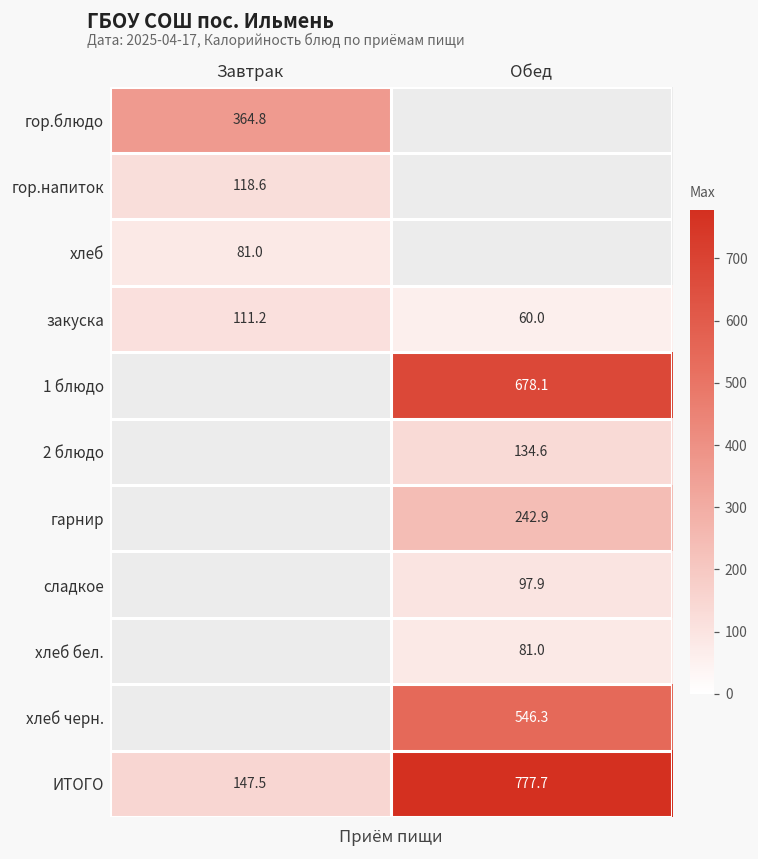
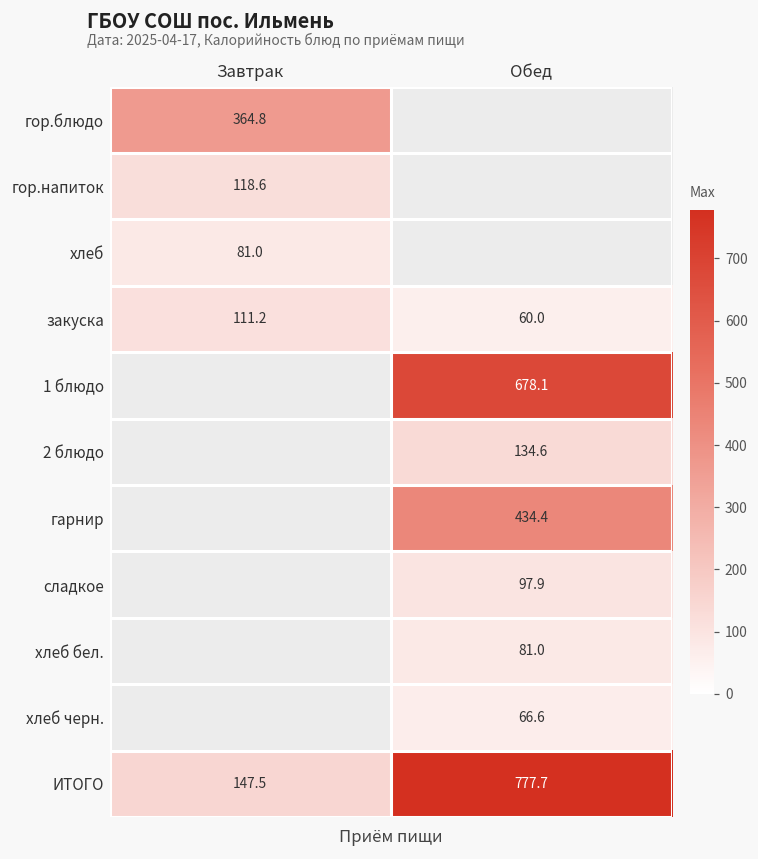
гарнир, Обед: 242.9 -> 434.4
хлеб черн., Обед: 546.3 -> 66.6
